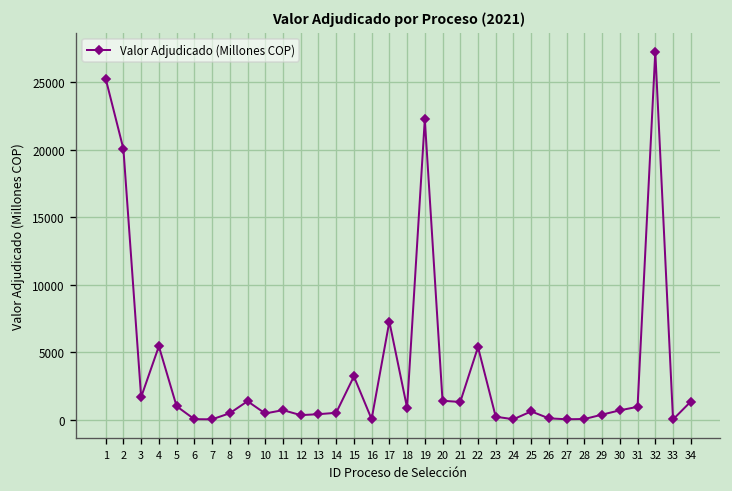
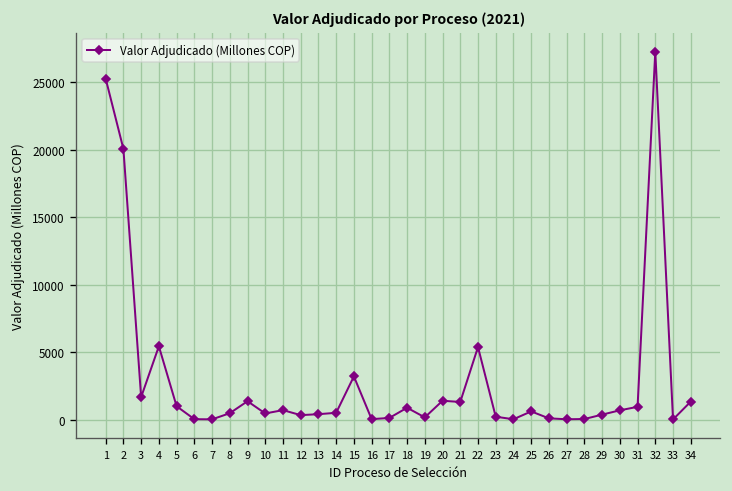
17: 7300 -> 100
19: 22200 -> 200
